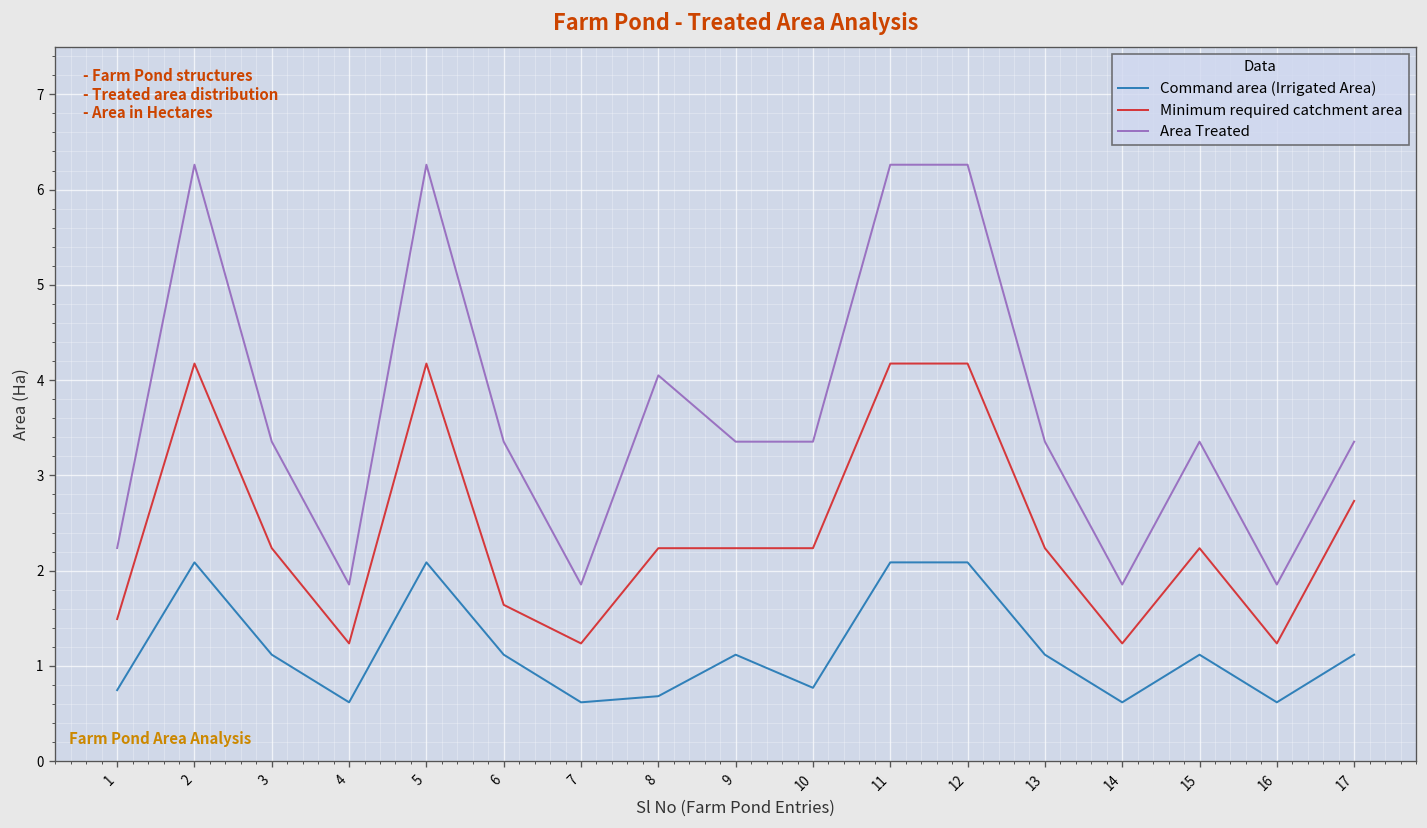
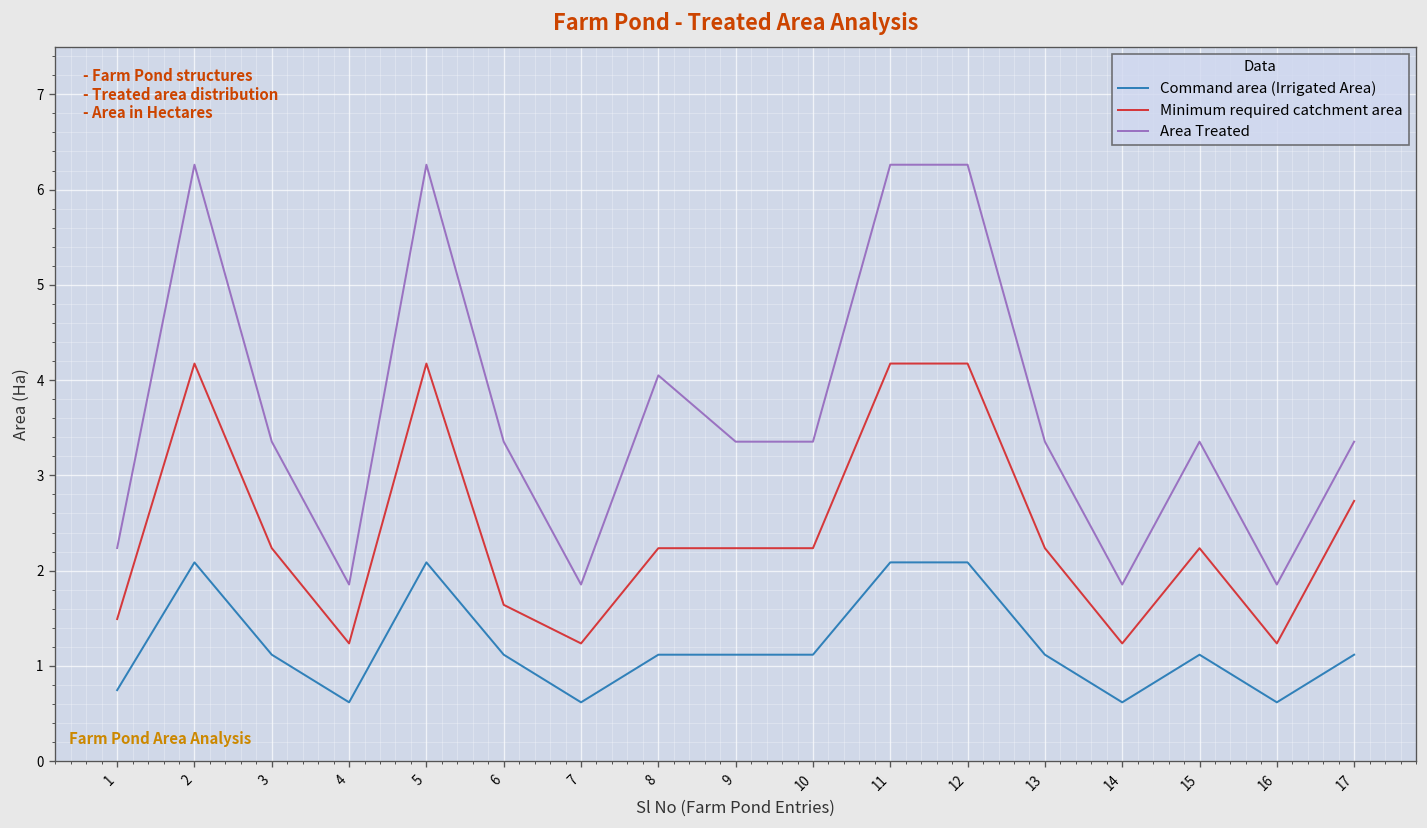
Command area (Irrigated Area), 8: 0.7 -> 1.1
Command area (Irrigated Area), 10: 0.8 -> 1.1
